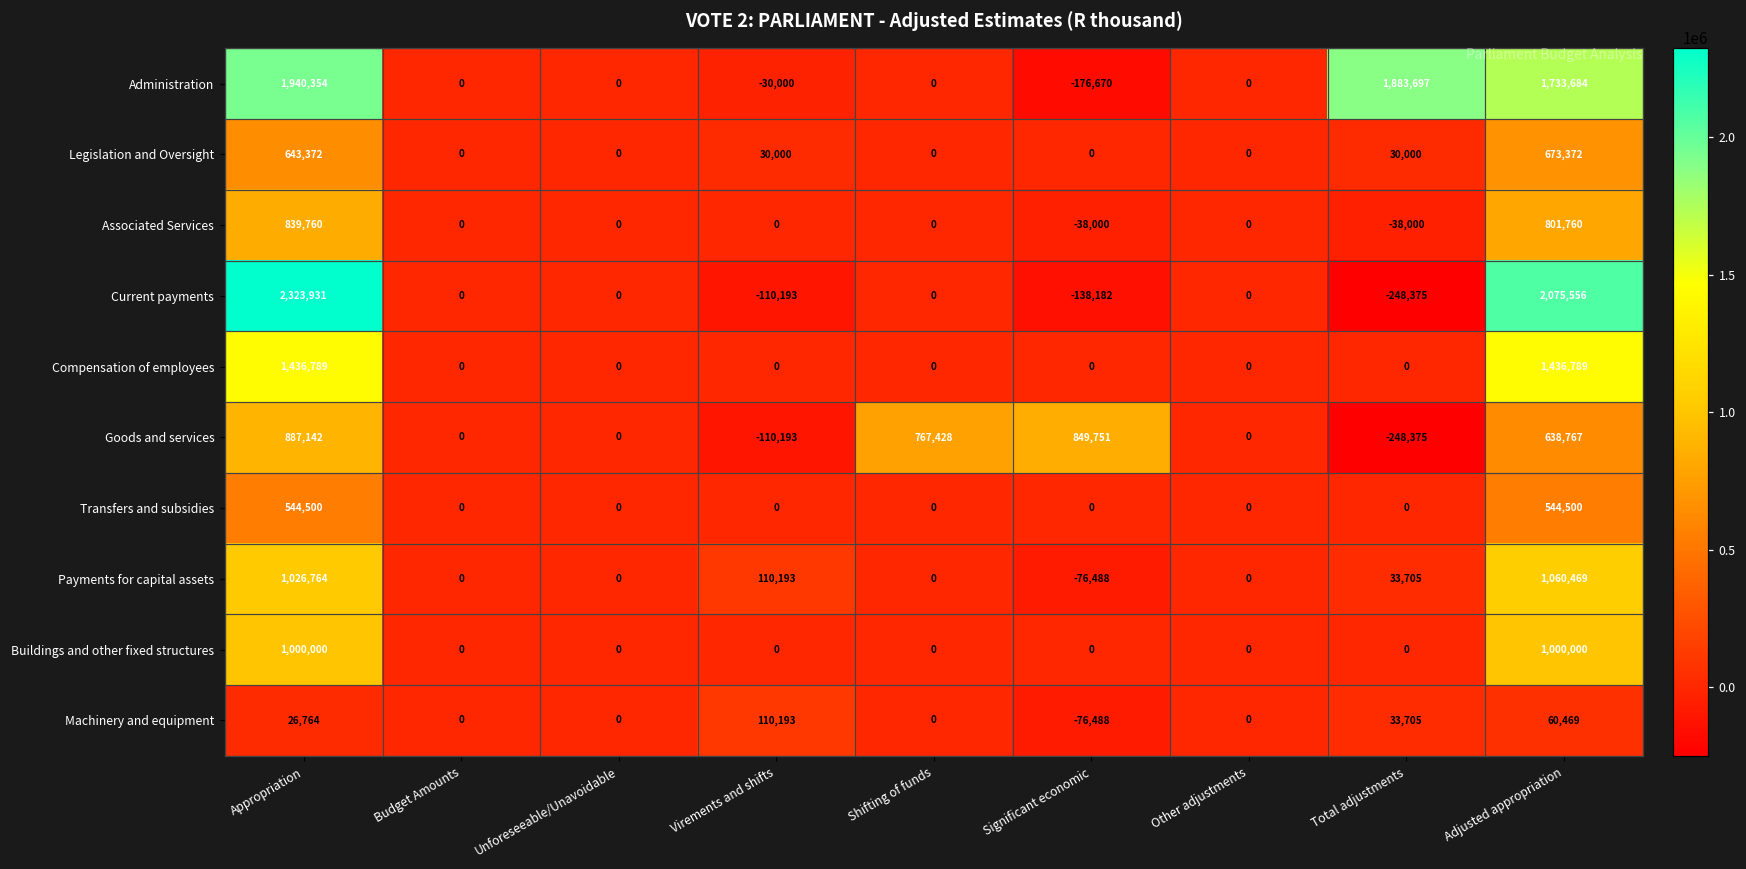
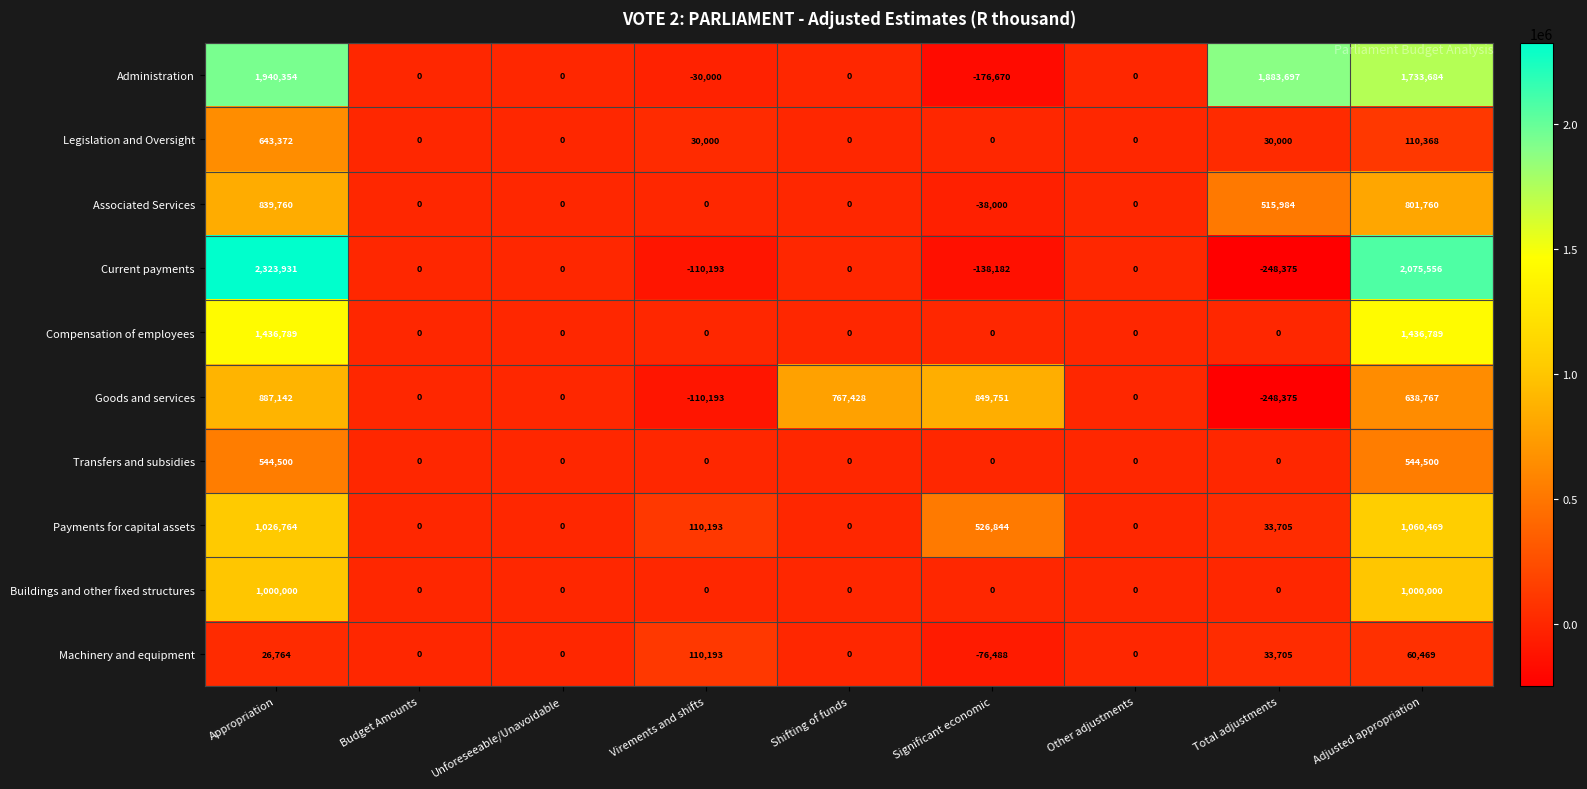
Legislation and Oversight, Adjusted appropriation: 673,372 -> 110,368
Associated Services, Total adjustments: -38,000 -> 515,984
Payments for capital assets, Significant economic: -76,488 -> 526,844
